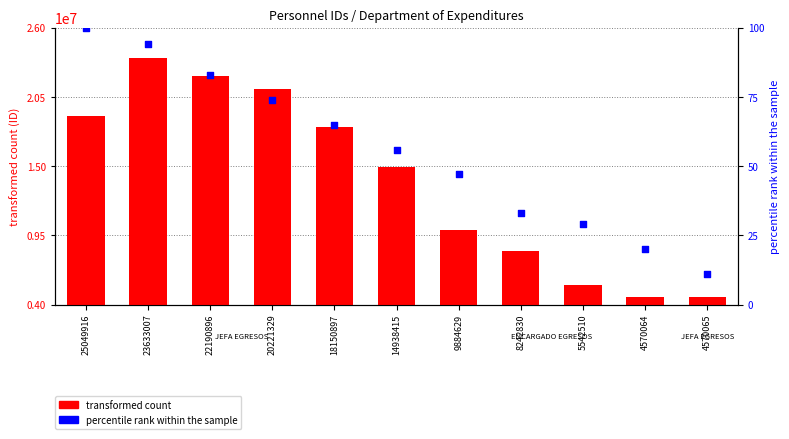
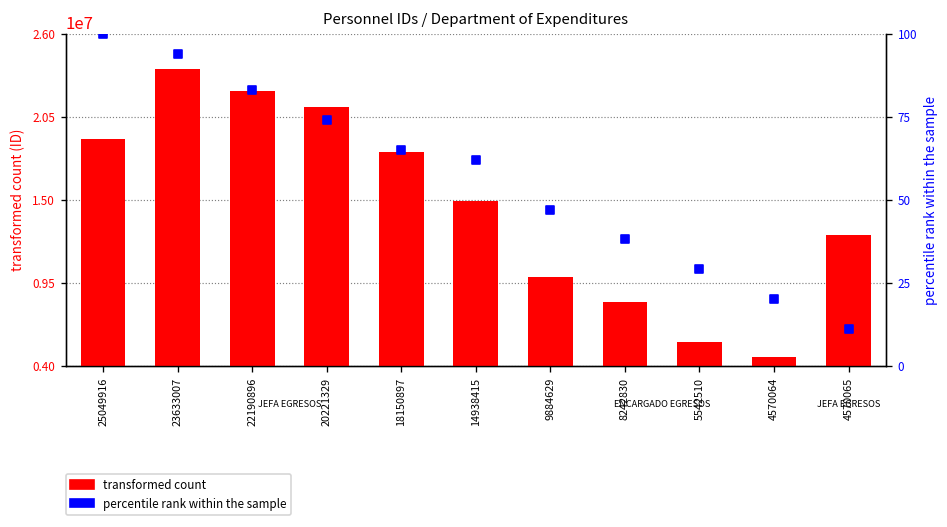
percentile rank within the sample, 14938415: 16300000 -> 17600000
percentile rank within the sample, 8242830: 11300000 -> 12400000
transformed count, 4570065: 4600000 -> 12600000
